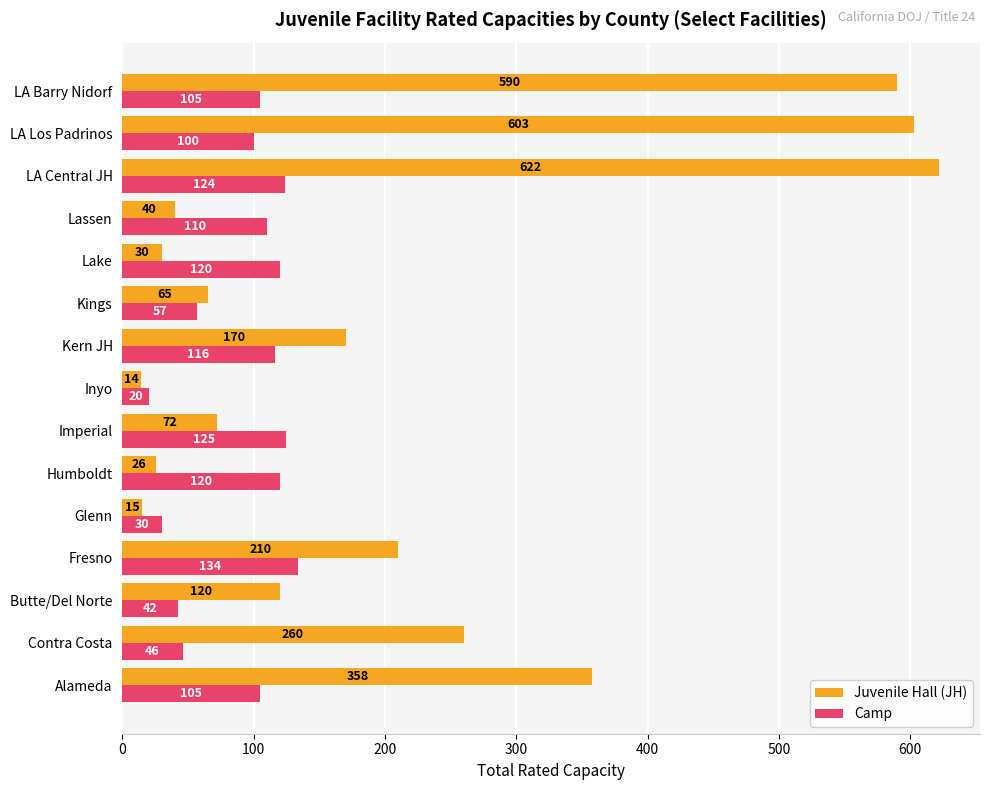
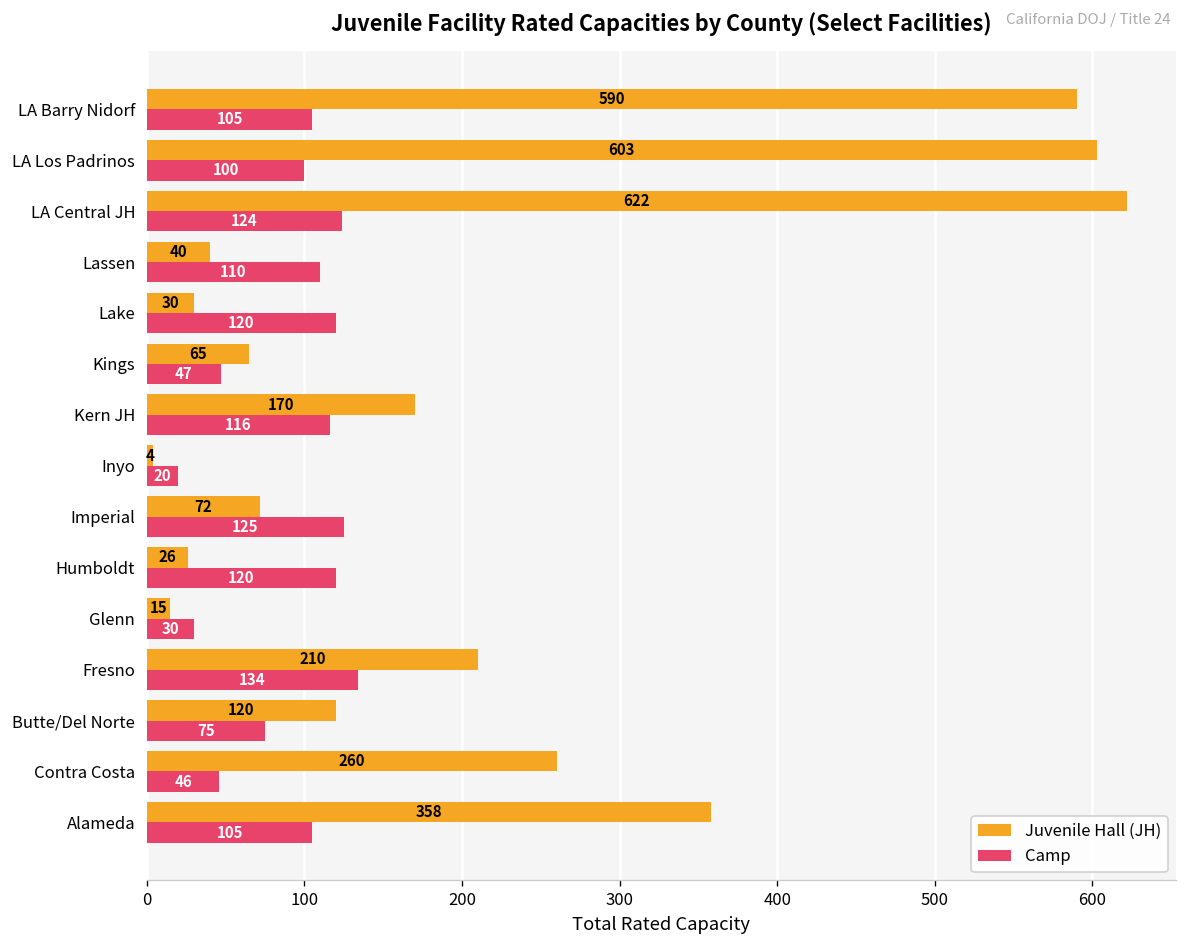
Camp, Kings: 57 -> 47
Juvenile Hall (JH), Inyo: 14 -> 4
Camp, Butte/Del Norte: 42 -> 75
